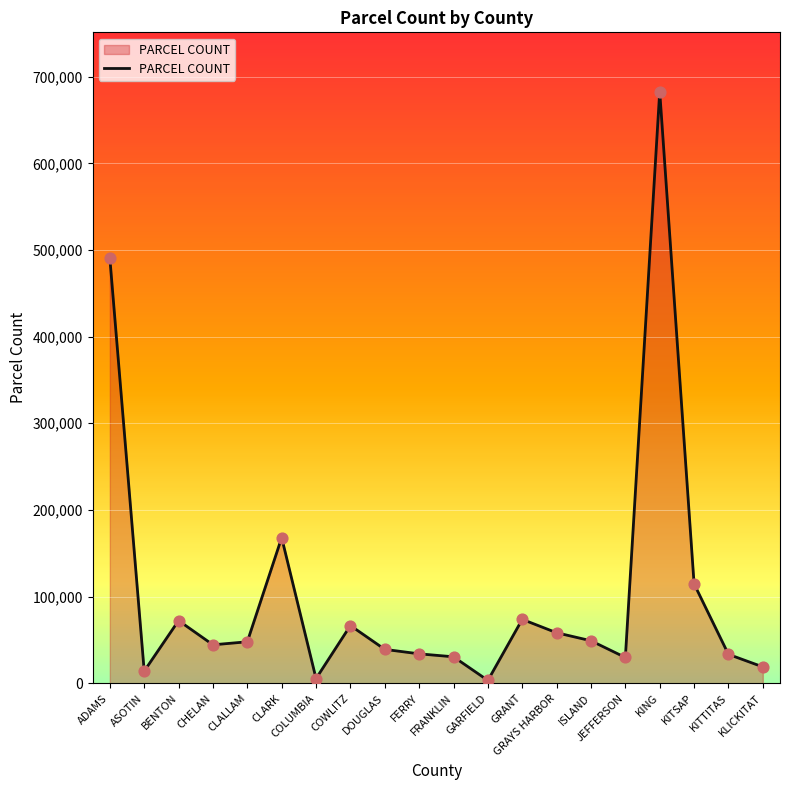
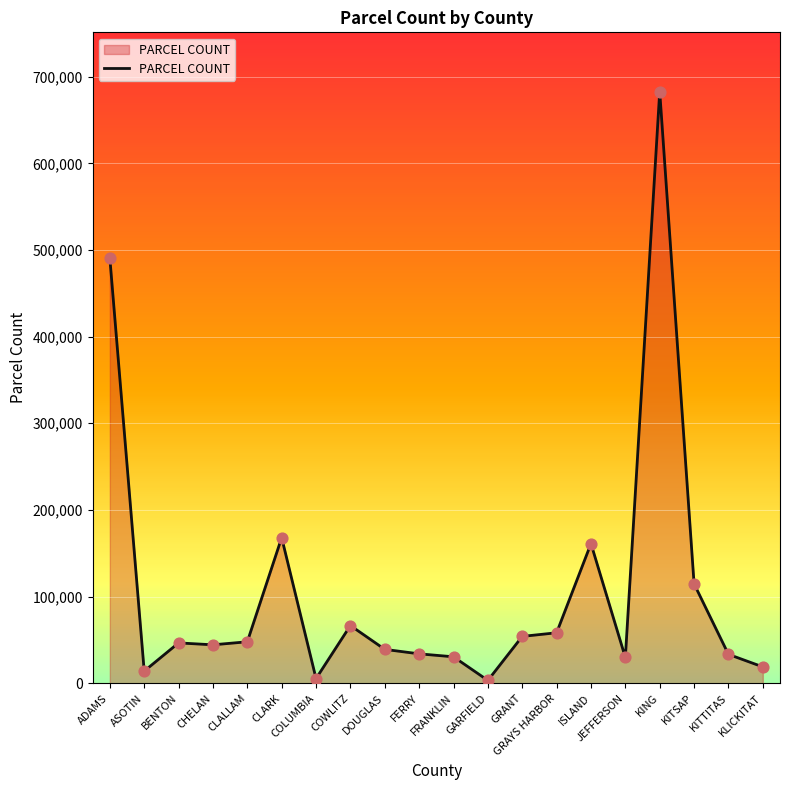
BENTON: 70,000 -> 50,000
GRANT: 70,000 -> 50,000
ISLAND: 50,000 -> 160,000
